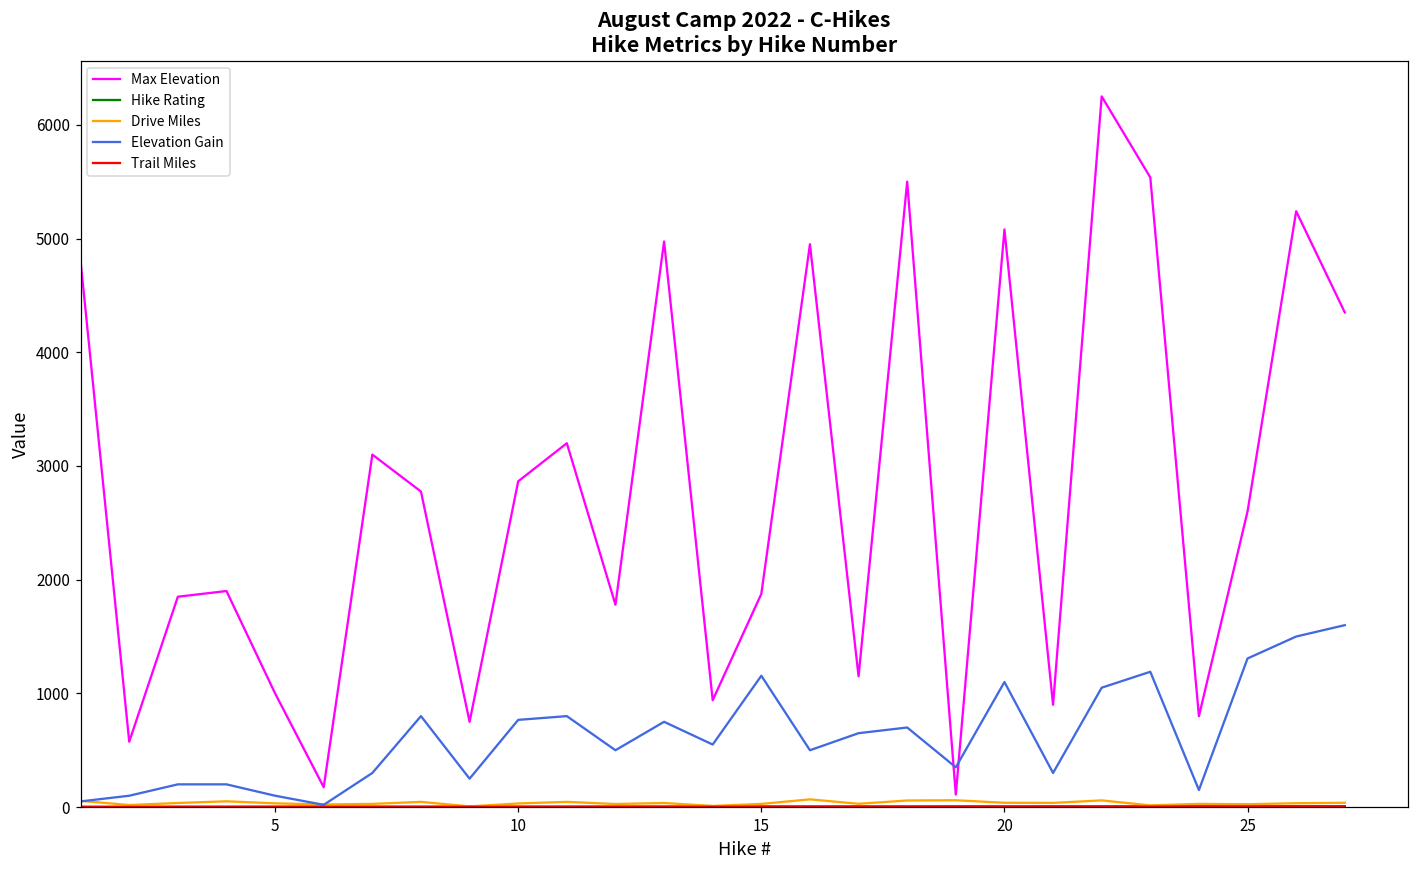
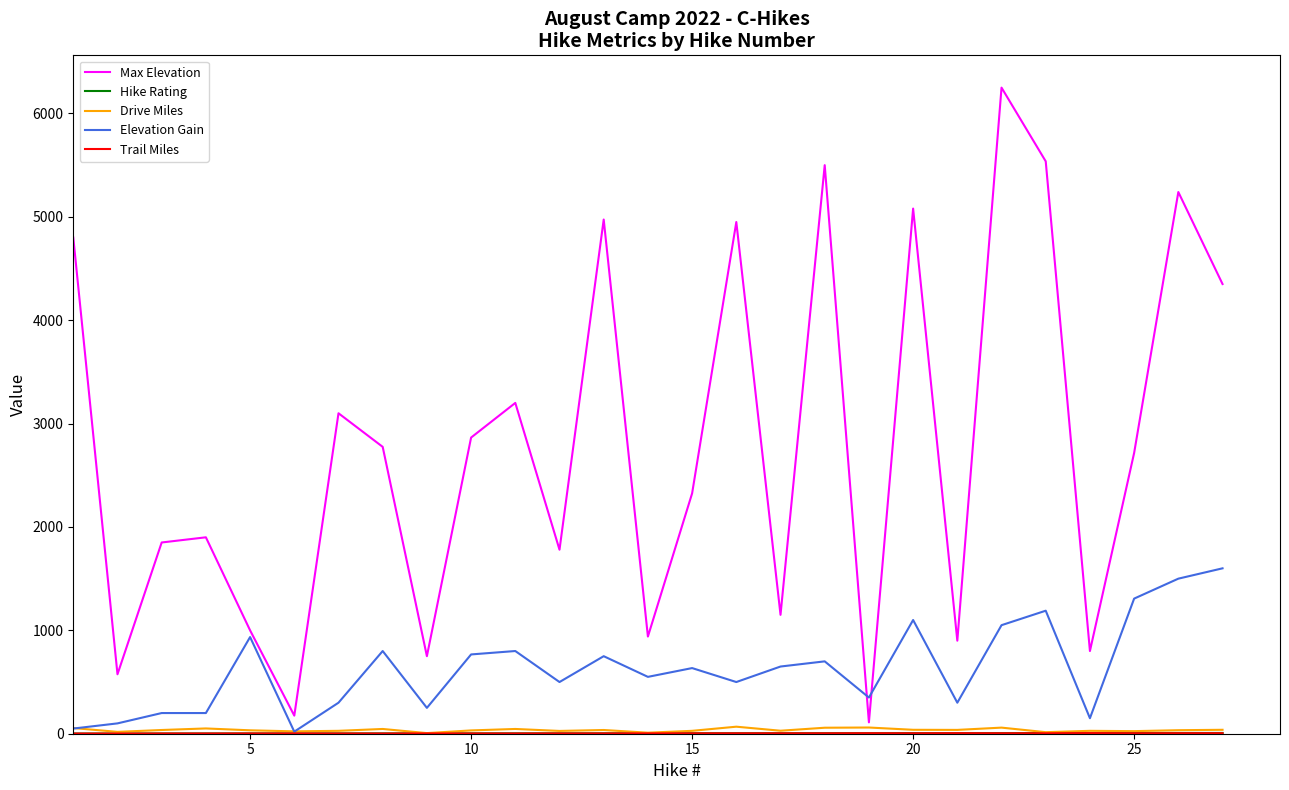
Elevation Gain, 5: 100 -> 940
Max Elevation, 15: 1880 -> 2330
Elevation Gain, 15: 1160 -> 640
Max Elevation, 25: 2600 -> 2720
